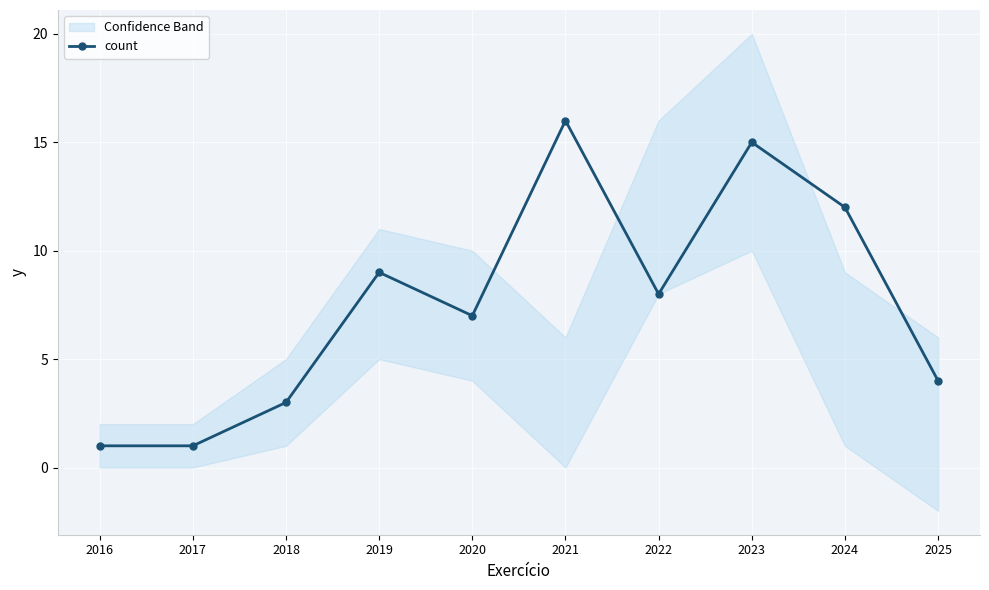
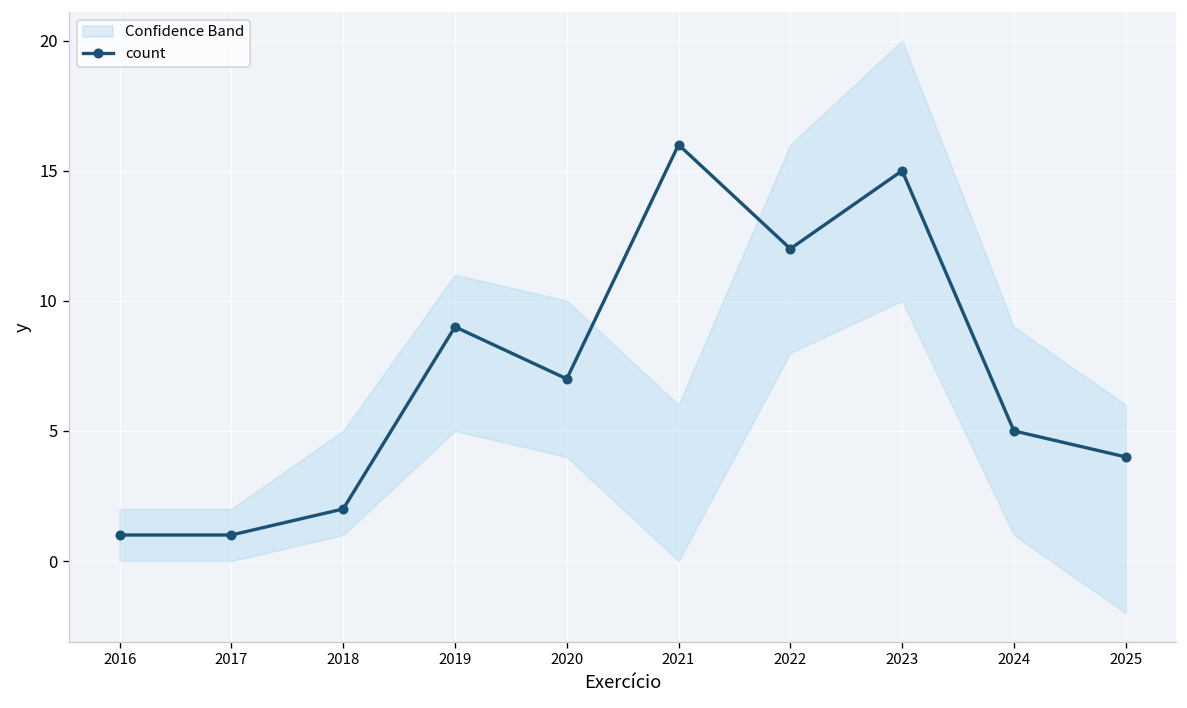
count, 2018: 3 -> 2
count, 2022: 8 -> 12
count, 2024: 12 -> 5
